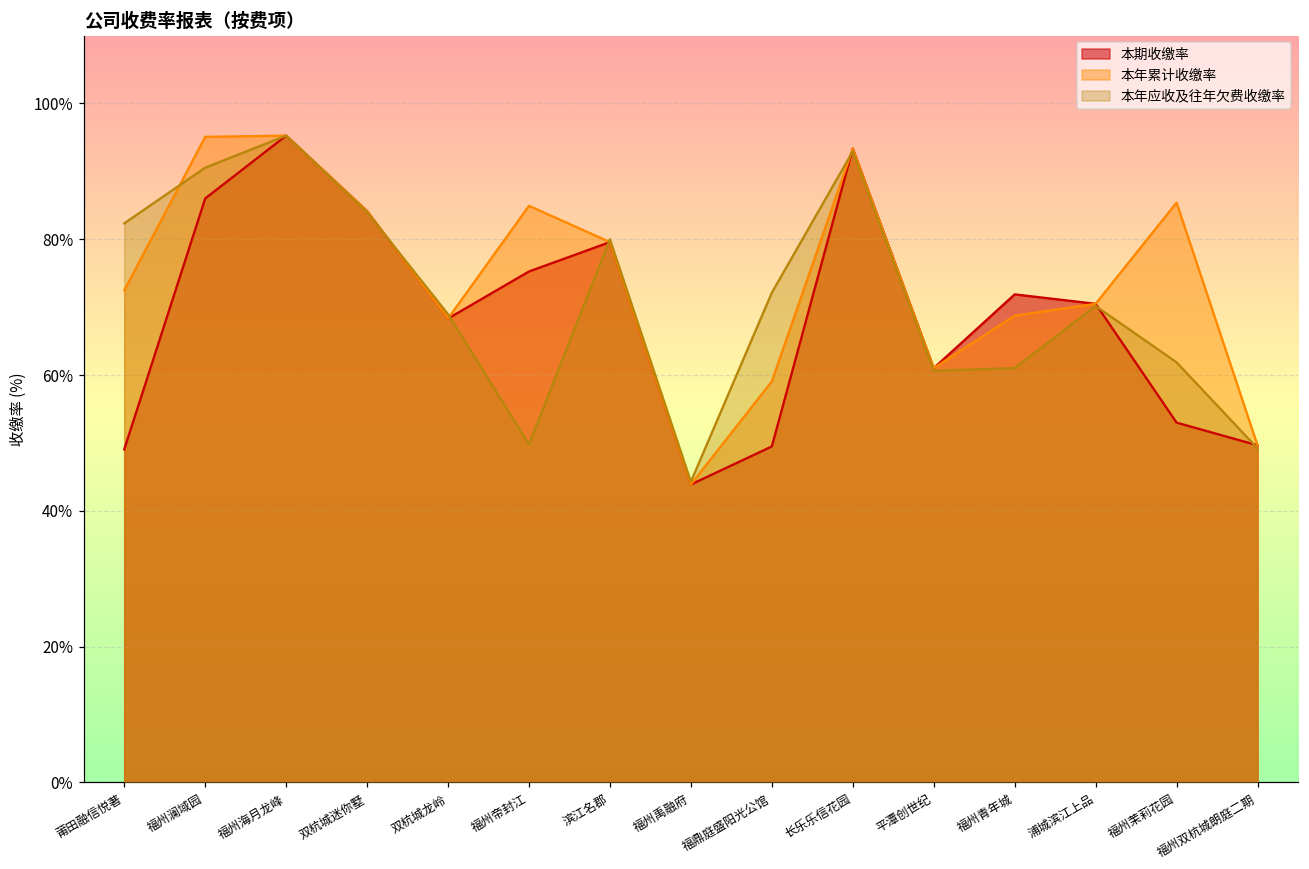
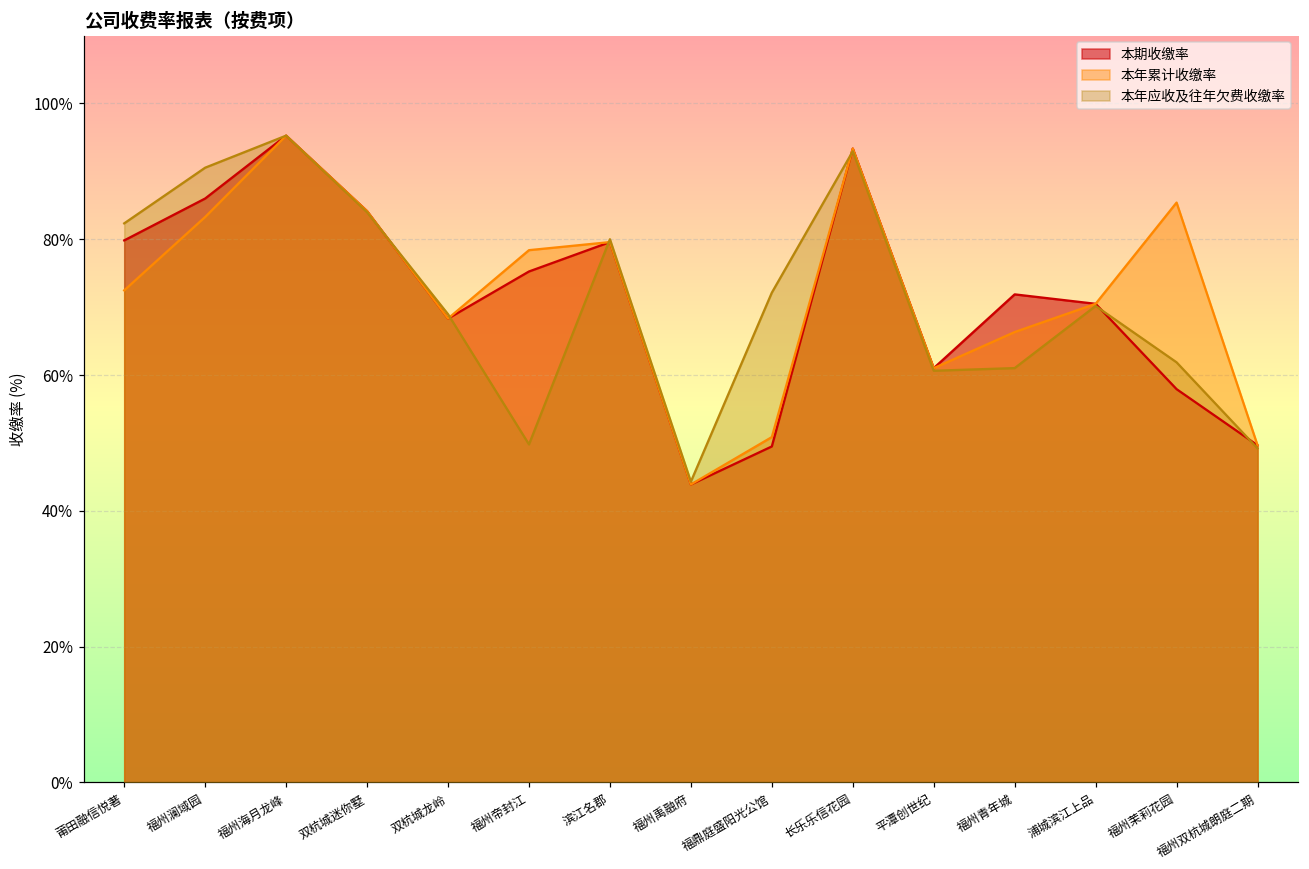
本期收缴率, 莆田融信悦著: 49% -> 80%
本年累计收缴率, 福州澜域园: 95% -> 83%
本年累计收缴率, 福州帝封江: 85% -> 78%
本年累计收缴率, 福鼎庭盛阳光公馆: 59% -> 51%
本年累计收缴率, 福州青年城: 69% -> 66%
本期收缴率, 福州茉莉花园: 53% -> 58%
